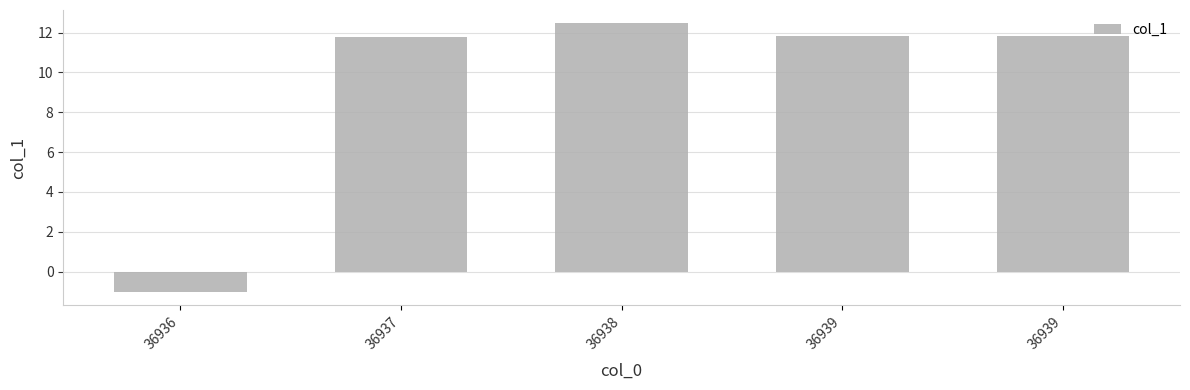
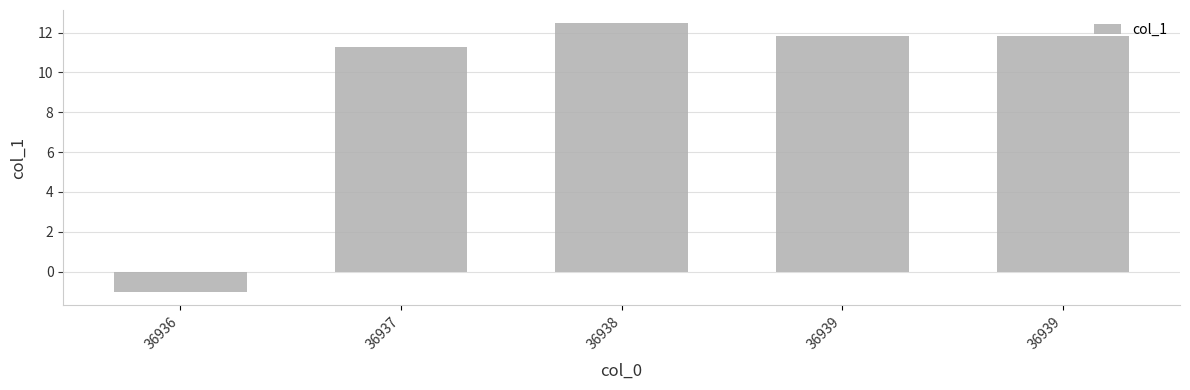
36937: 11.8 -> 11.3
